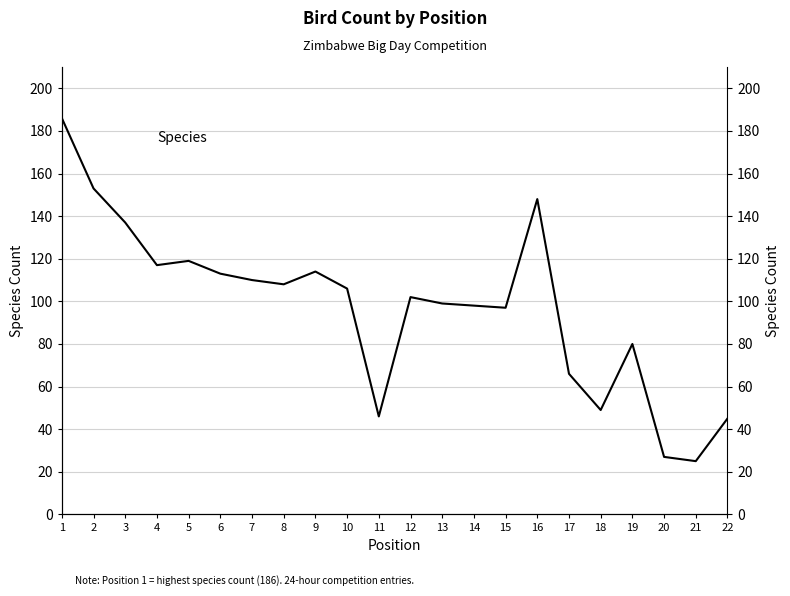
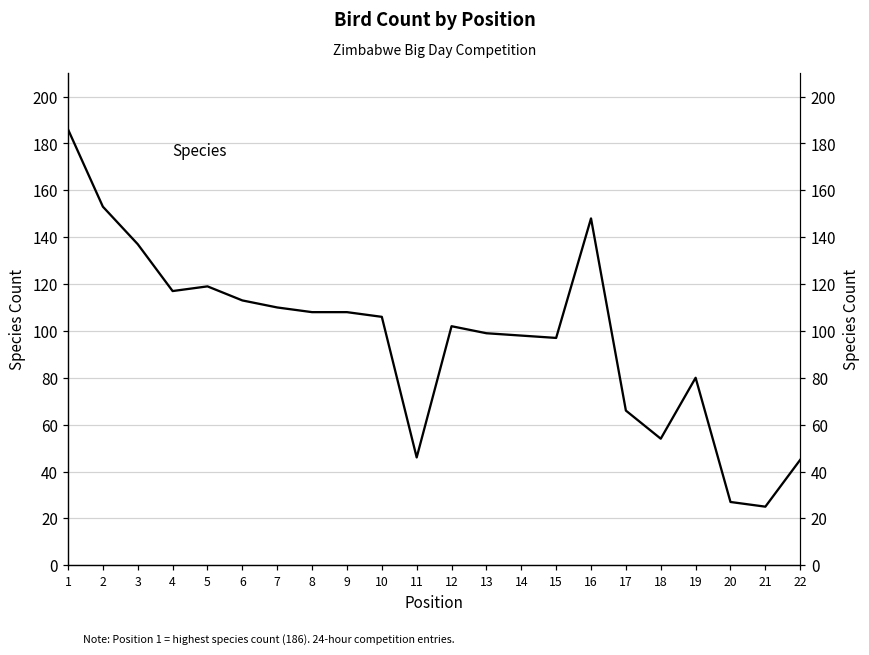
9: 114 -> 108
18: 49 -> 54
